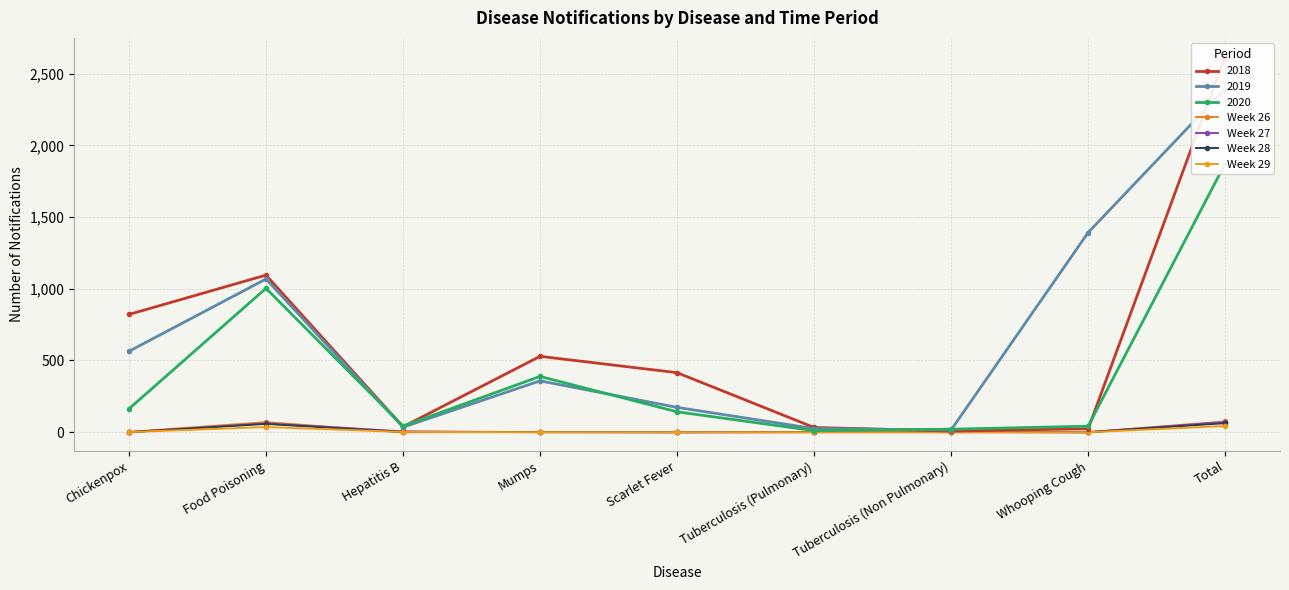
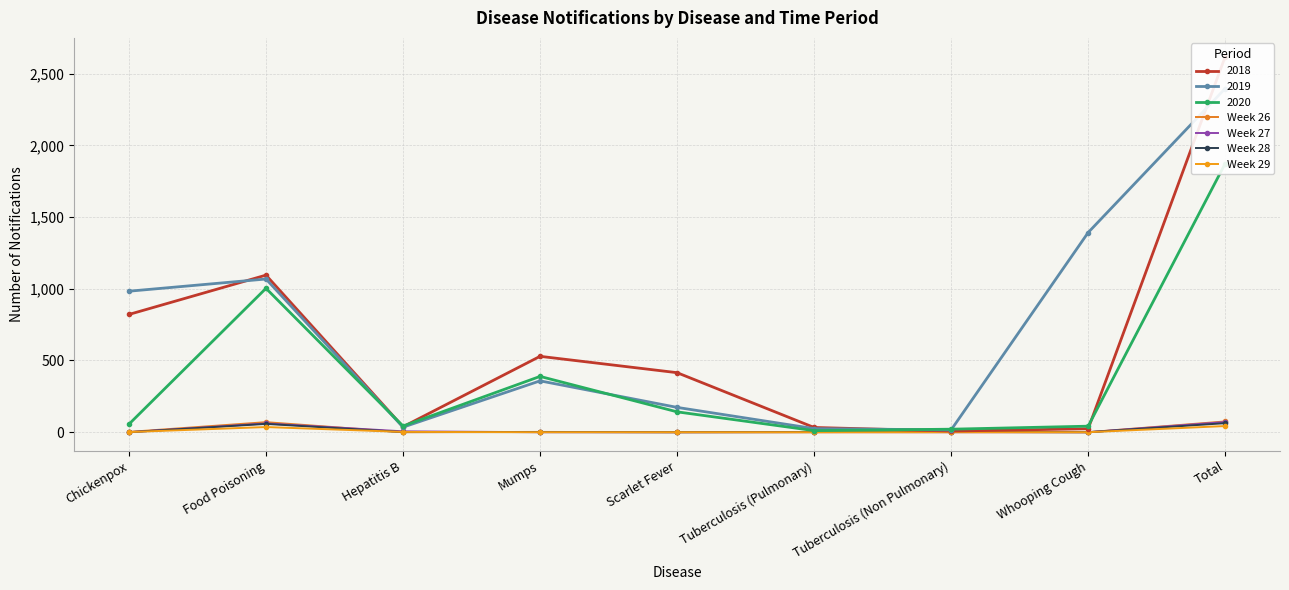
2019, Chickenpox: 560 -> 980
2020, Chickenpox: 160 -> 60
